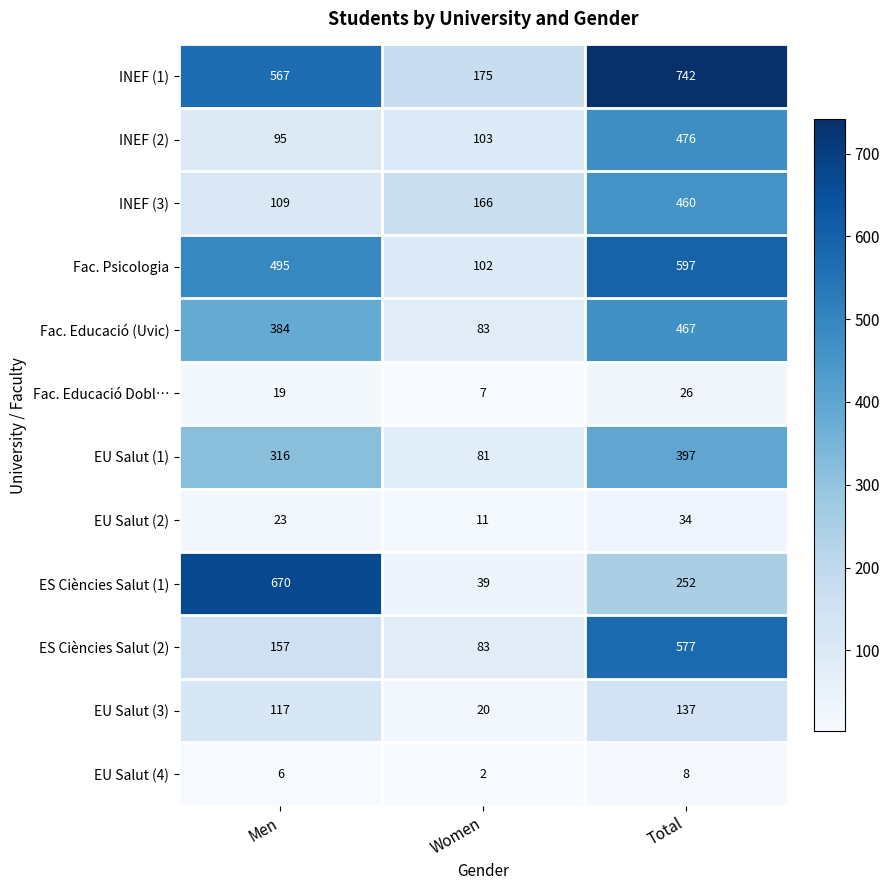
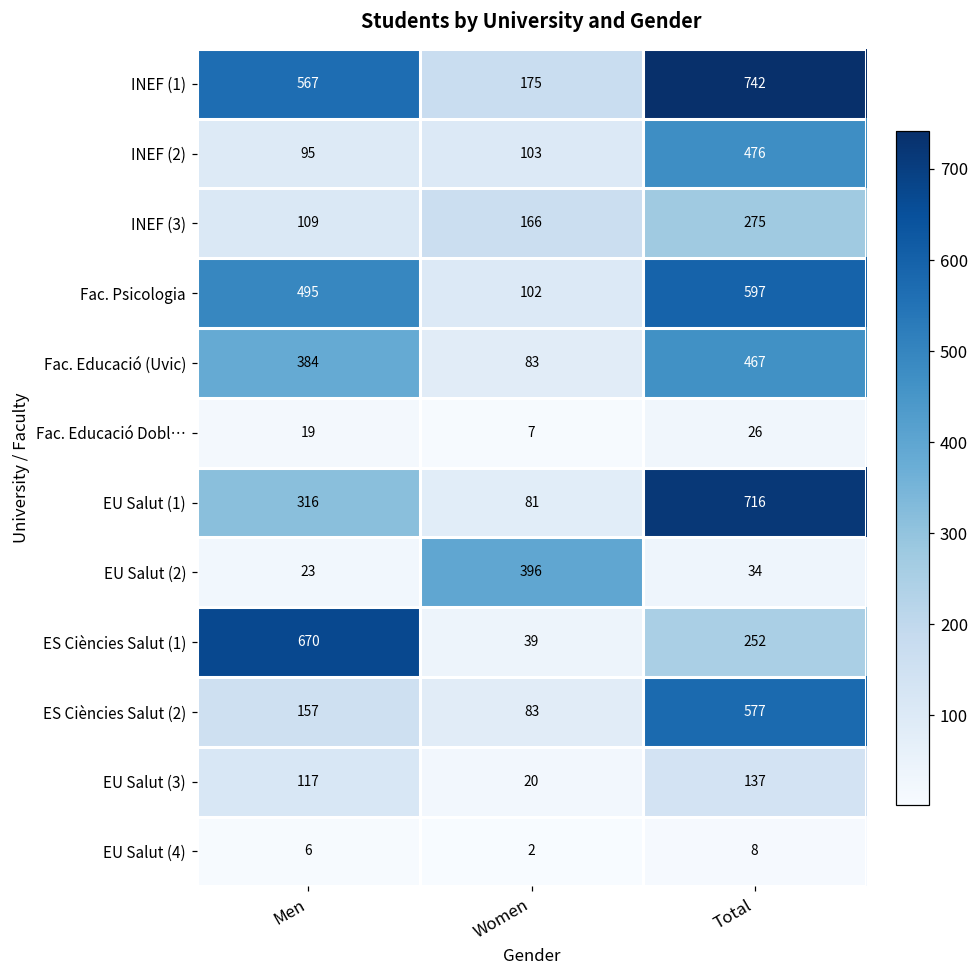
INEF (3), Total: 460 -> 275
EU Salut (1), Total: 397 -> 716
EU Salut (2), Women: 11 -> 396
